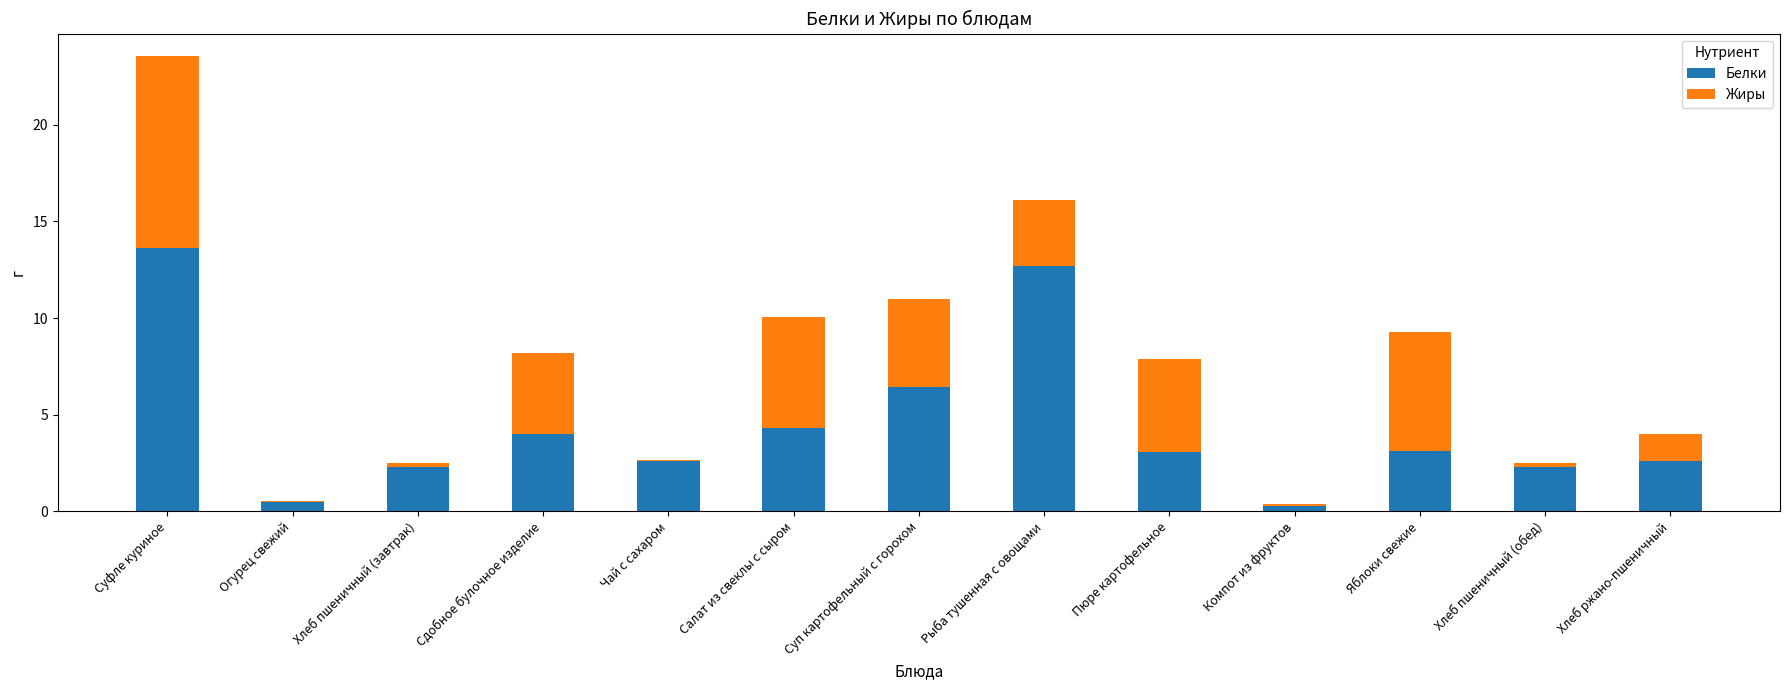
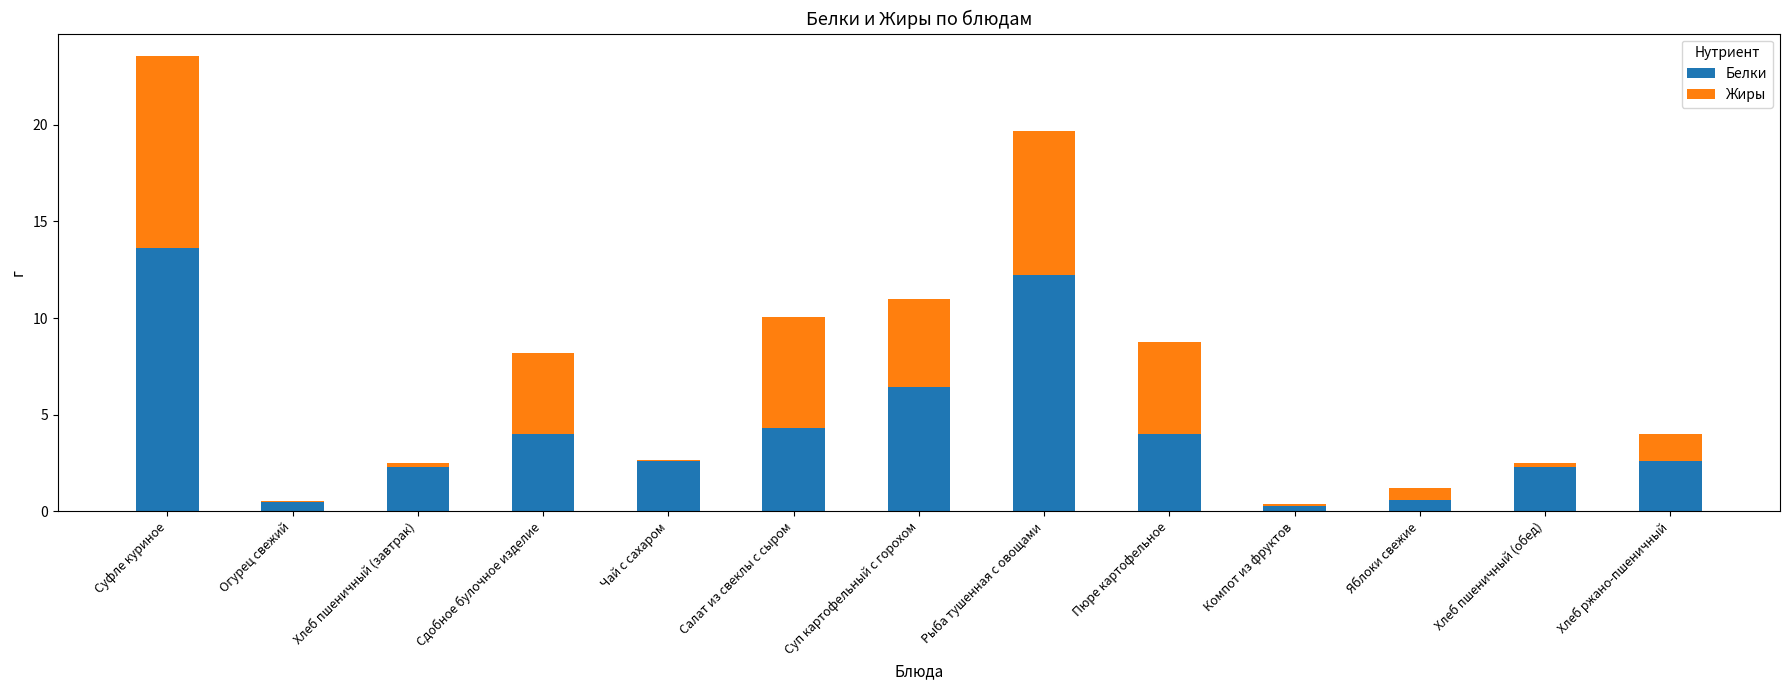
Белки, Рыба тушенная с овощами: 12.7 -> 12.2
Жиры, Рыба тушенная с овощами: 3.4 -> 7.4
Белки, Пюре картофельное: 3.1 -> 4.0
Белки, Яблоки свежие: 3.1 -> 0.6
Жиры, Яблоки свежие: 6.2 -> 0.6
